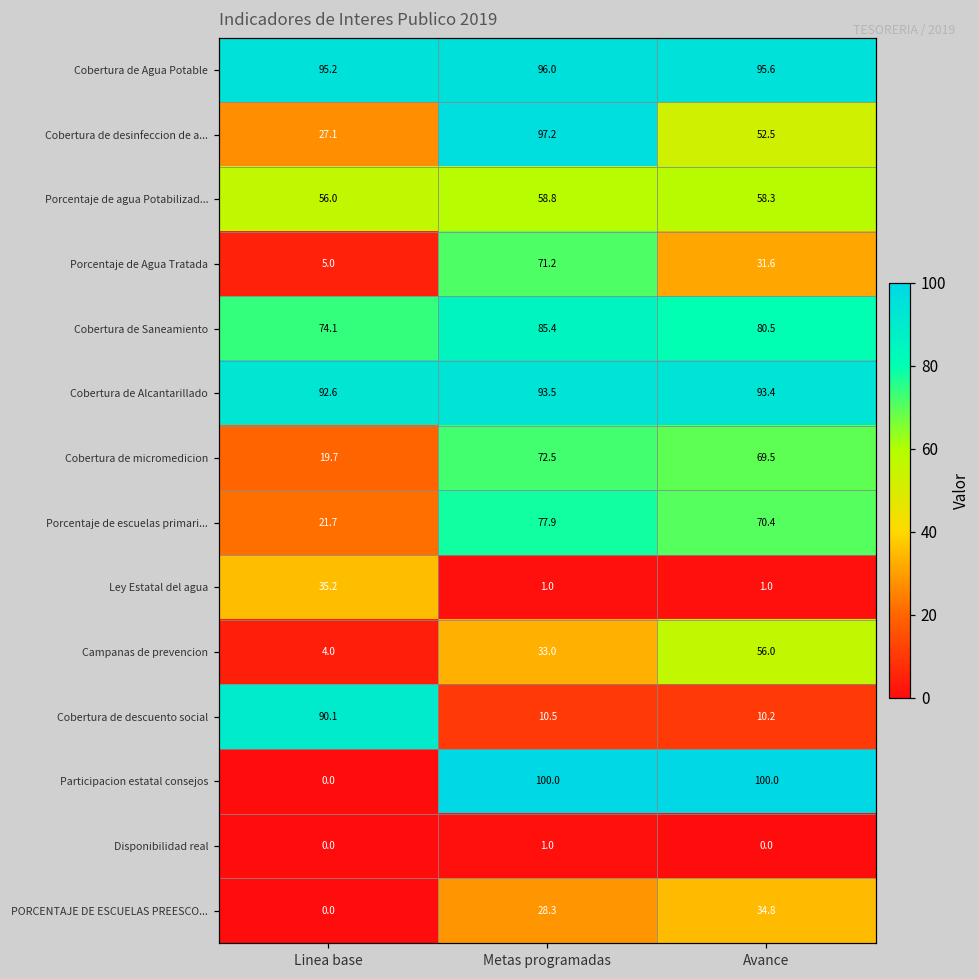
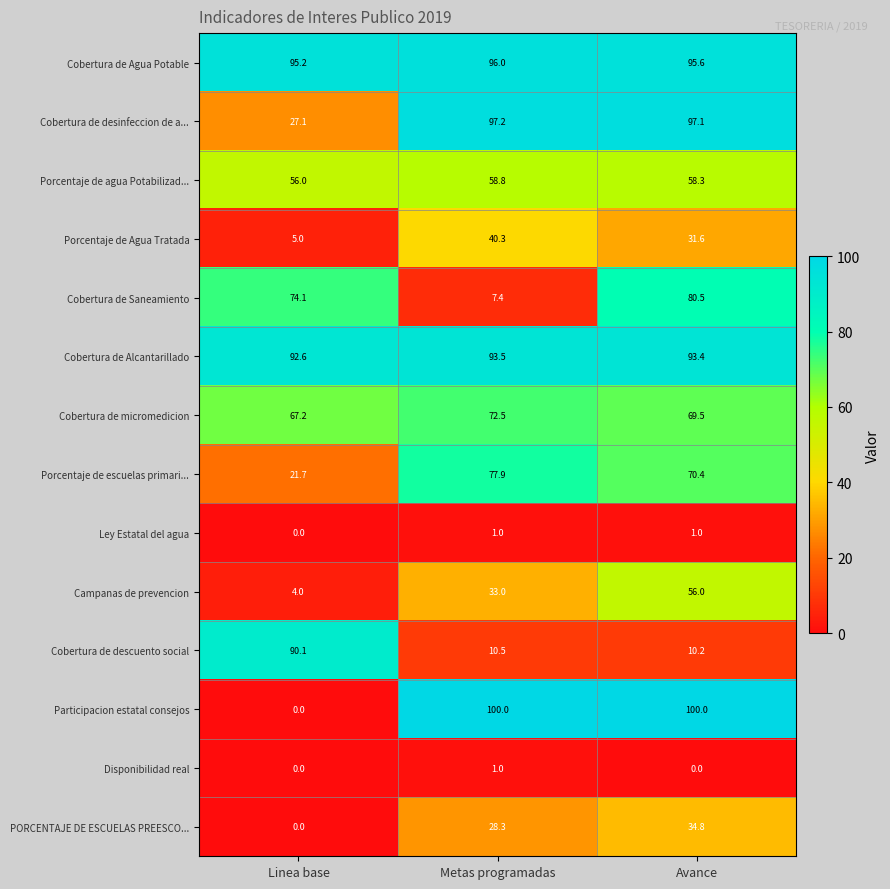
Cobertura de desinfeccion de a..., Avance: 52.5 -> 97.1
Porcentaje de Agua Tratada, Metas programadas: 71.2 -> 40.3
Cobertura de Saneamiento, Metas programadas: 85.4 -> 7.4
Cobertura de micromedicion, Linea base: 19.7 -> 67.2
Ley Estatal del agua, Linea base: 35.2 -> 0.0
